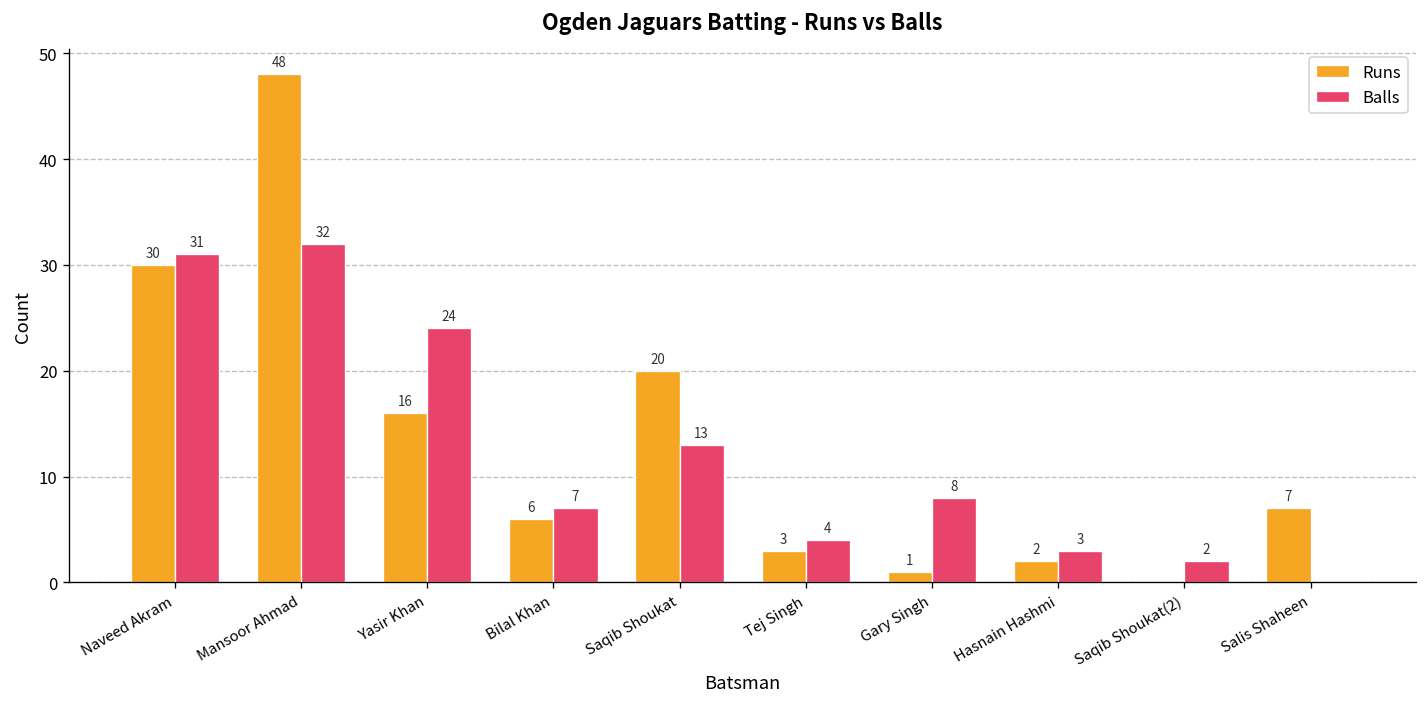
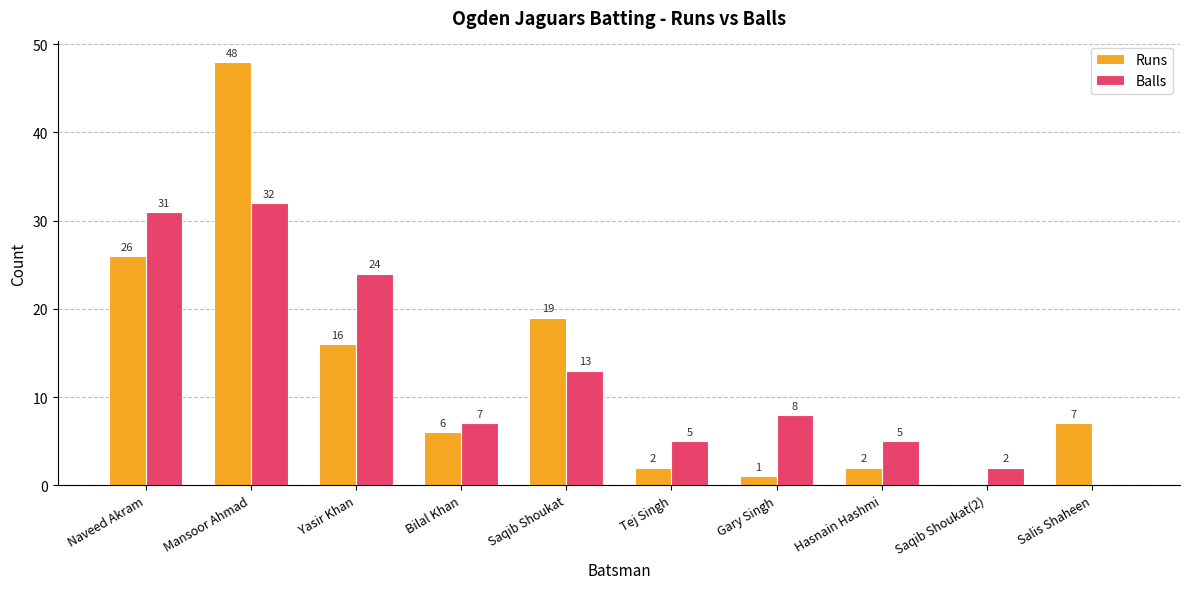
Runs, Naveed Akram: 30 -> 26
Runs, Saqib Shoukat: 20 -> 19
Runs, Tej Singh: 3 -> 2
Balls, Tej Singh: 4 -> 5
Balls, Hasnain Hashmi: 3 -> 5
